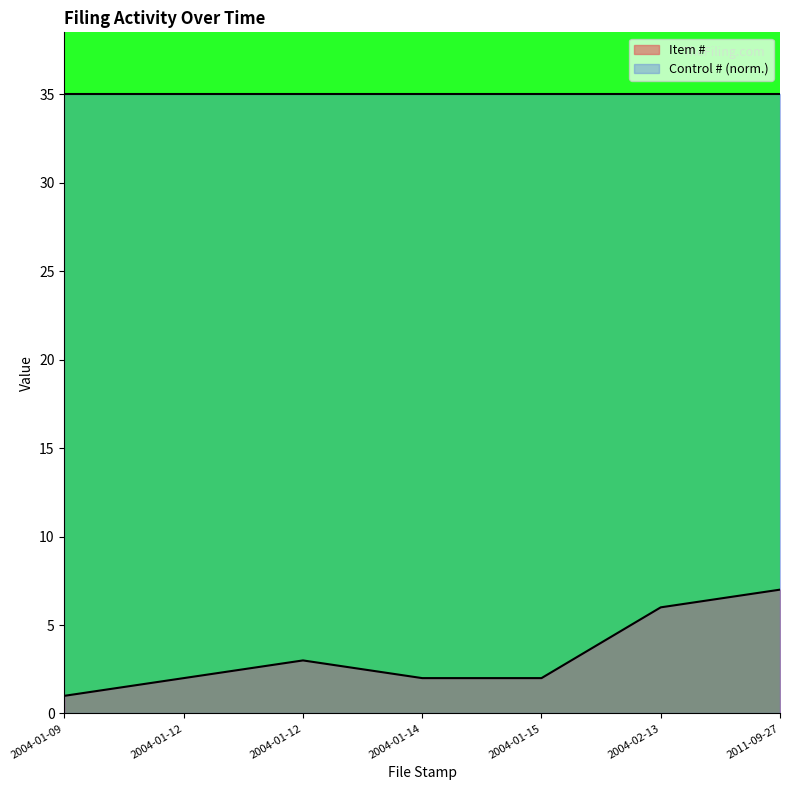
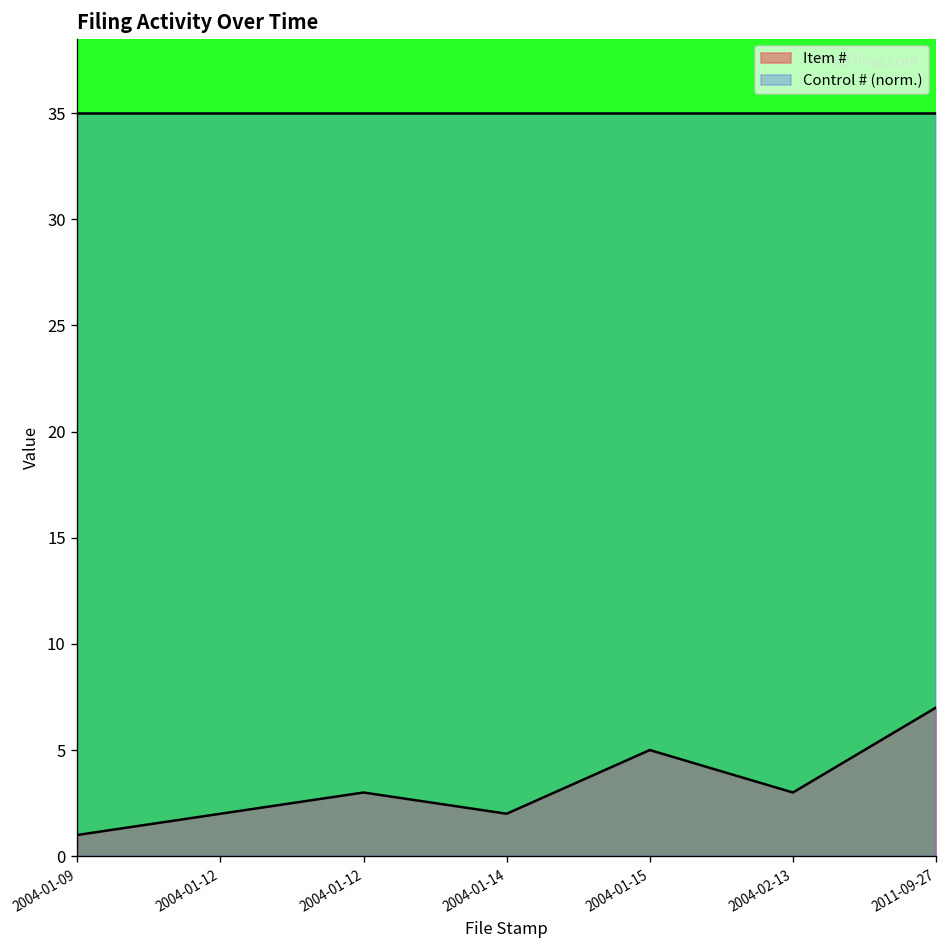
Item #, 2004-01-15: 2 -> 5
Item #, 2004-02-13: 6 -> 3
